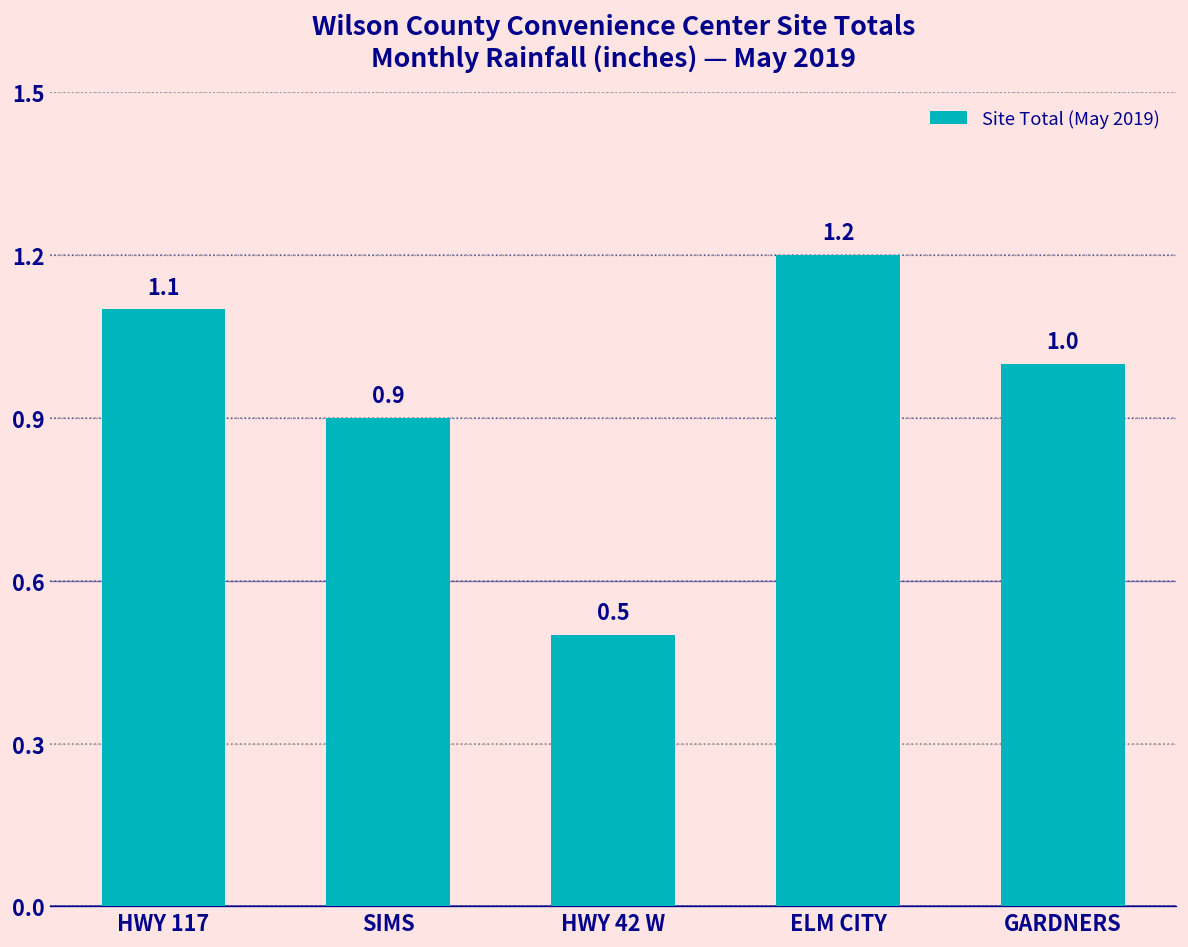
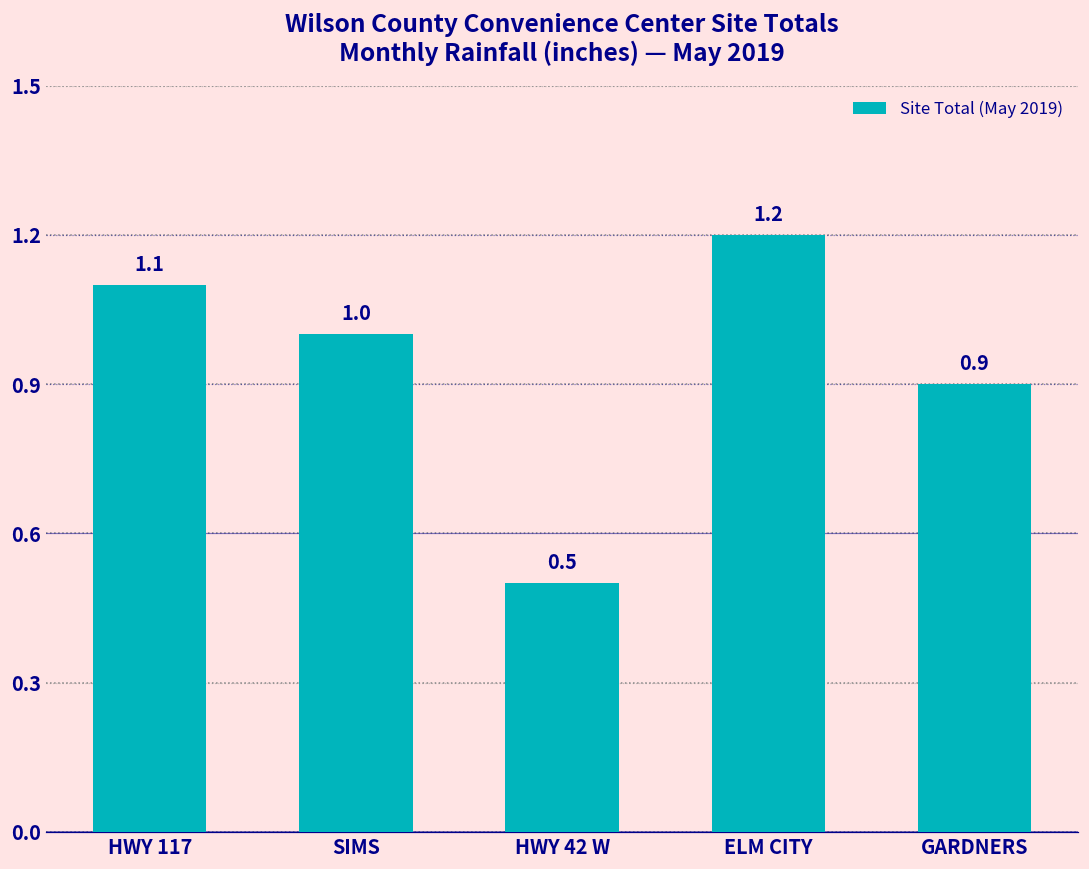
SIMS: 0.9 -> 1.0
GARDNERS: 1.0 -> 0.9
